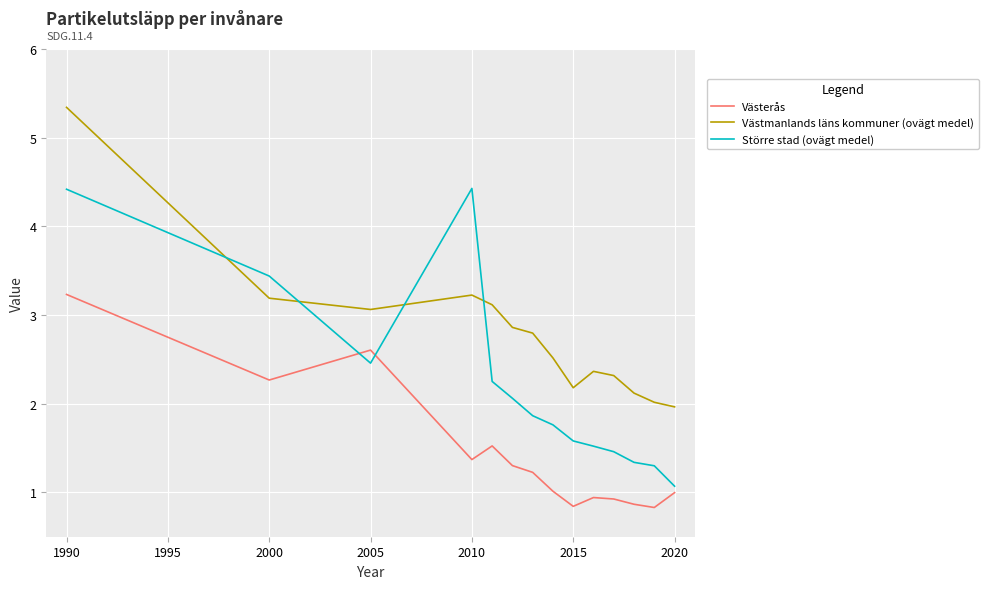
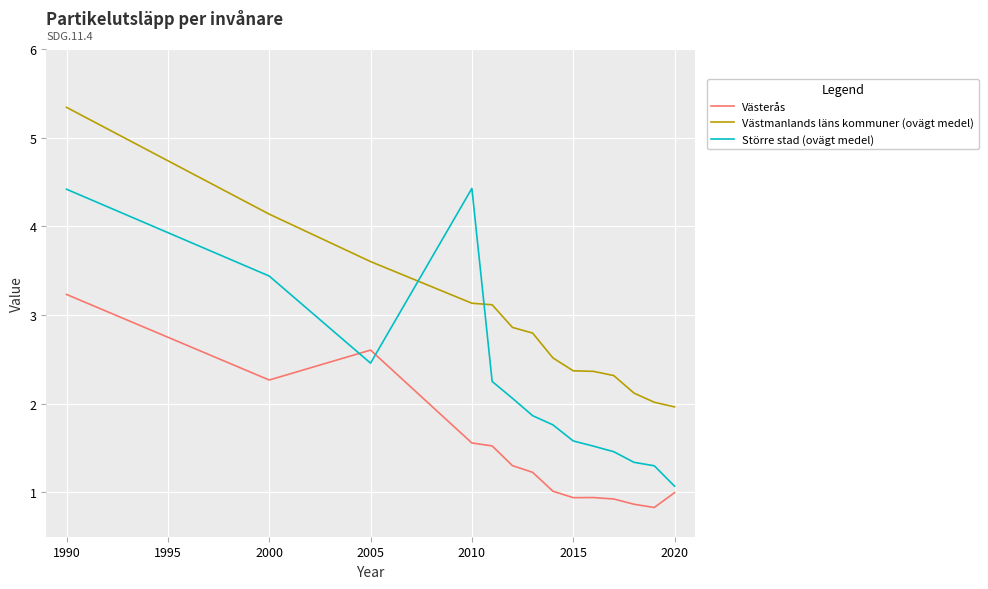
Västmanlands läns kommuner (ovägt medel), 2000: 3.2 -> 4.1
Västmanlands läns kommuner (ovägt medel), 2005: 3.1 -> 3.6
Västerås, 2010: 1.4 -> 1.6
Västmanlands läns kommuner (ovägt medel), 2010: 3.2 -> 3.1
Västerås, 2015: 0.8 -> 0.9
Västmanlands läns kommuner (ovägt medel), 2015: 2.2 -> 2.4
